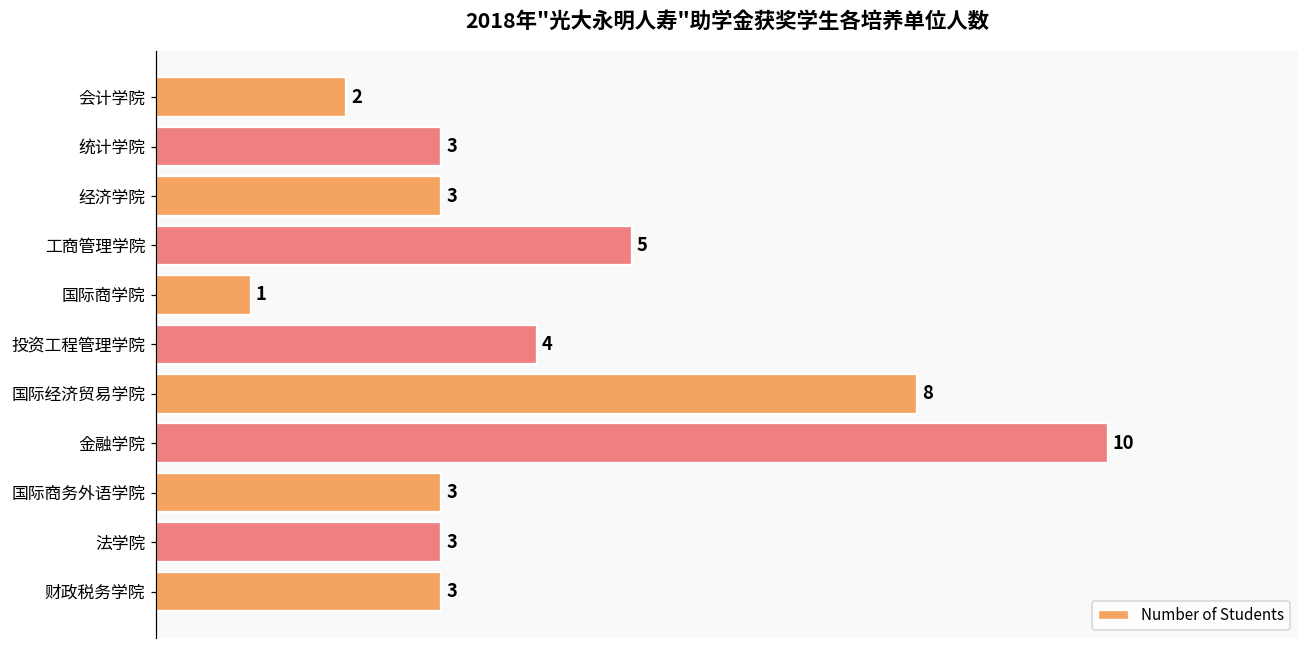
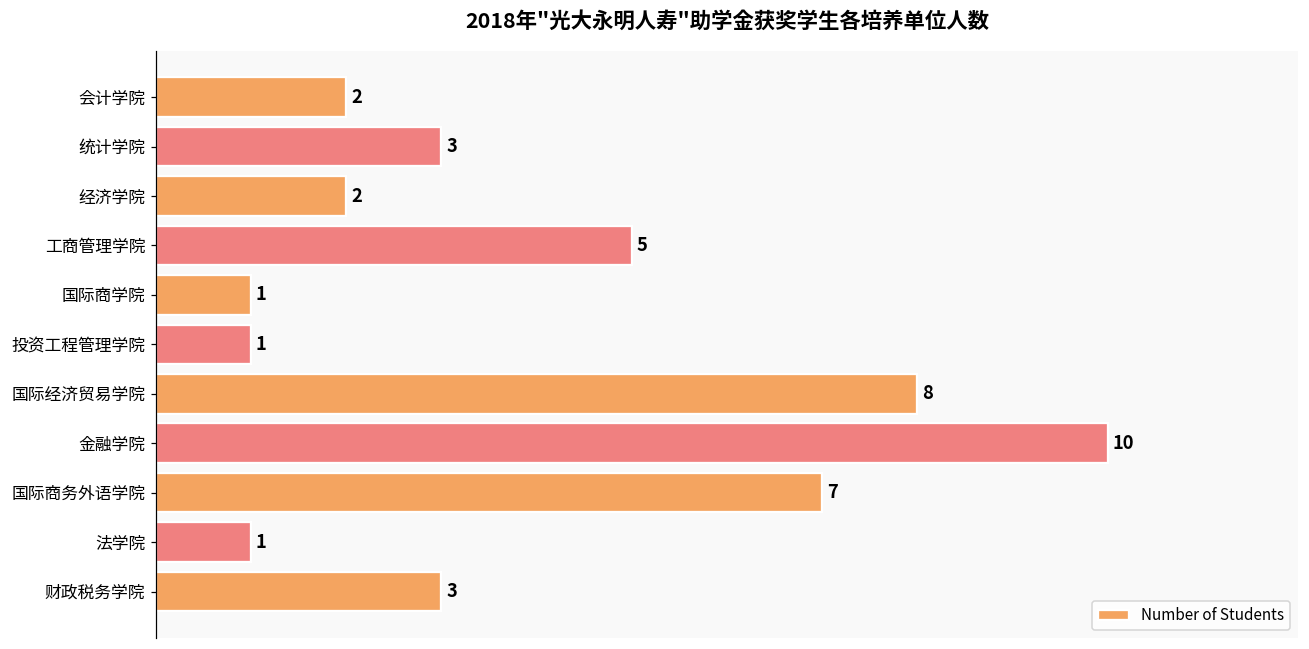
经济学院: 3 -> 2
投资工程管理学院: 4 -> 1
国际商务外语学院: 3 -> 7
法学院: 3 -> 1
